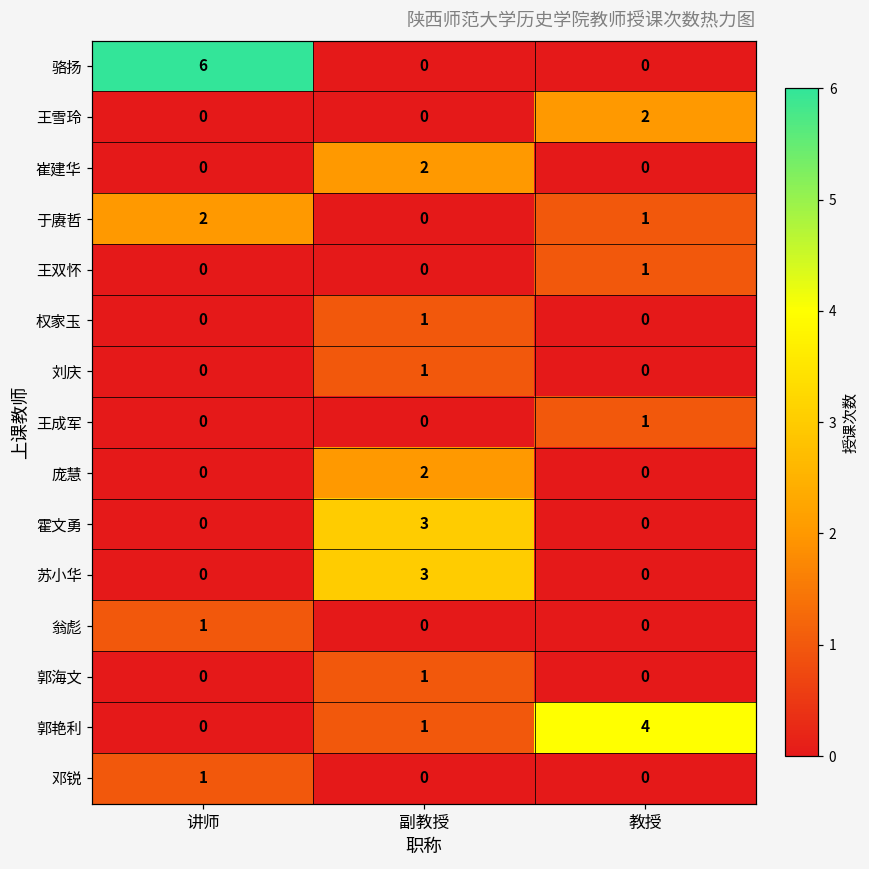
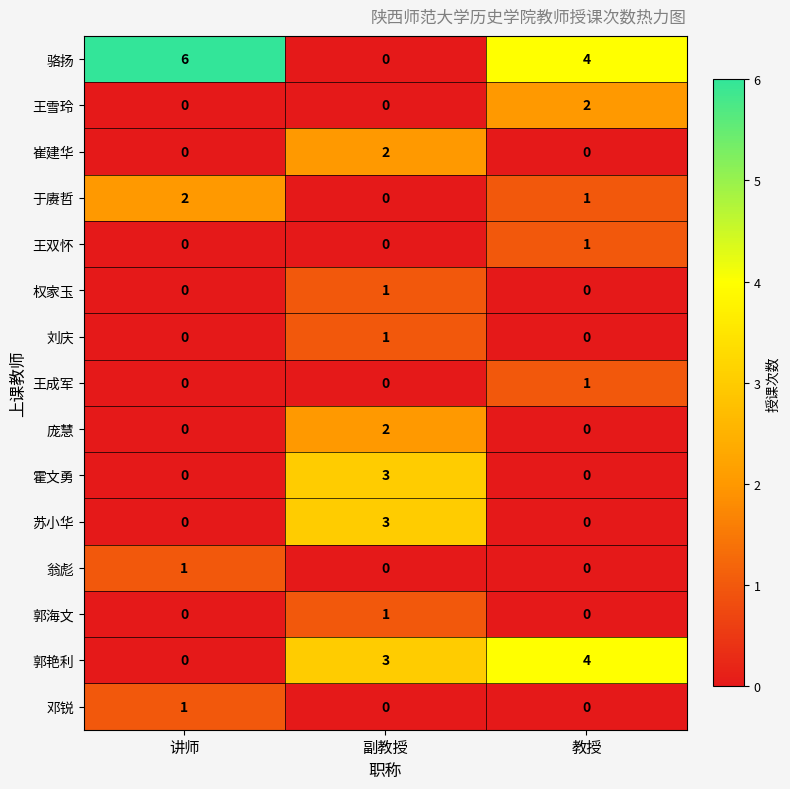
骆扬, 教授: 0 -> 4
郭艳利, 副教授: 1 -> 3
